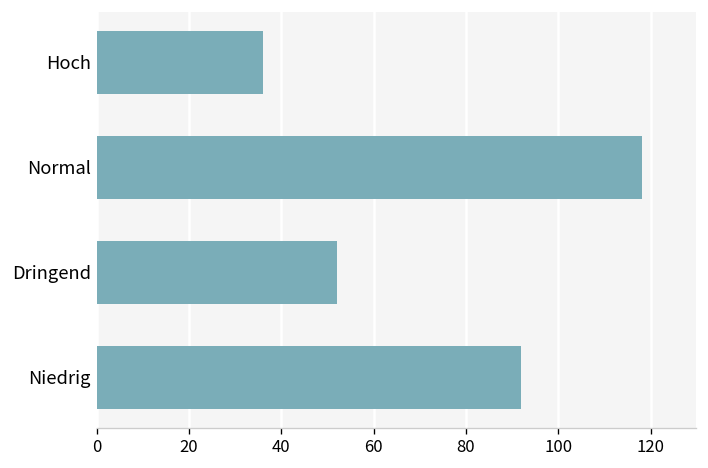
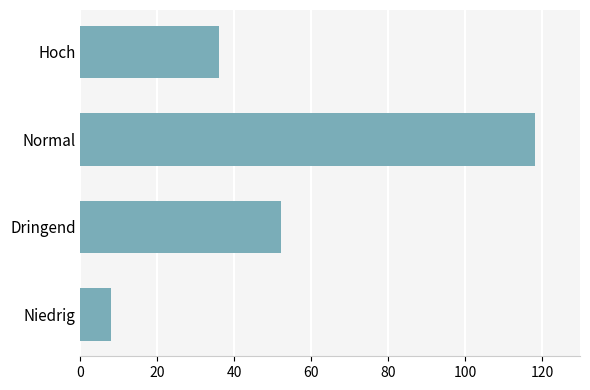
Niedrig: 92 -> 8
